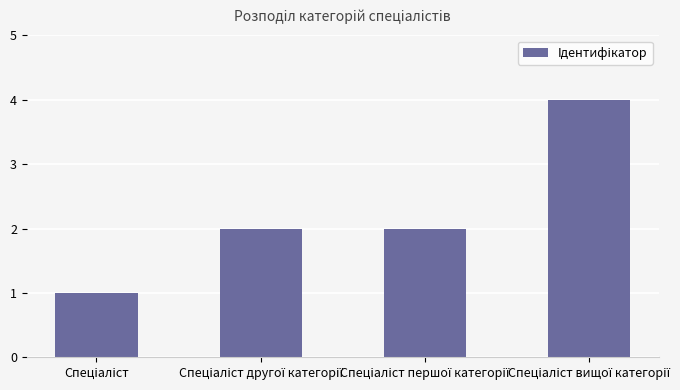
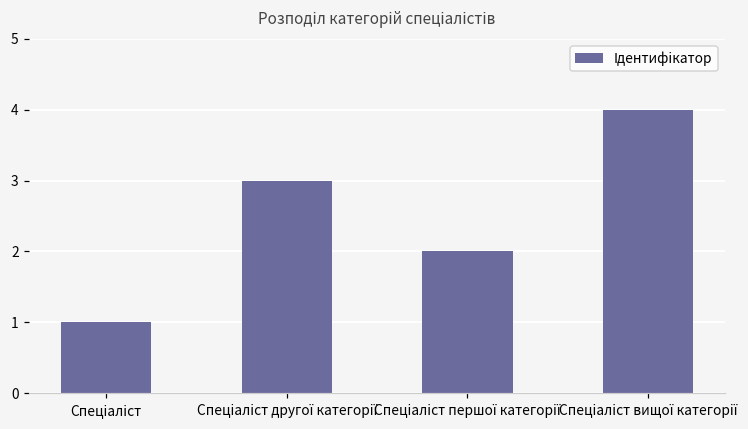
Спеціаліст другої категорії: 2 -> 3
